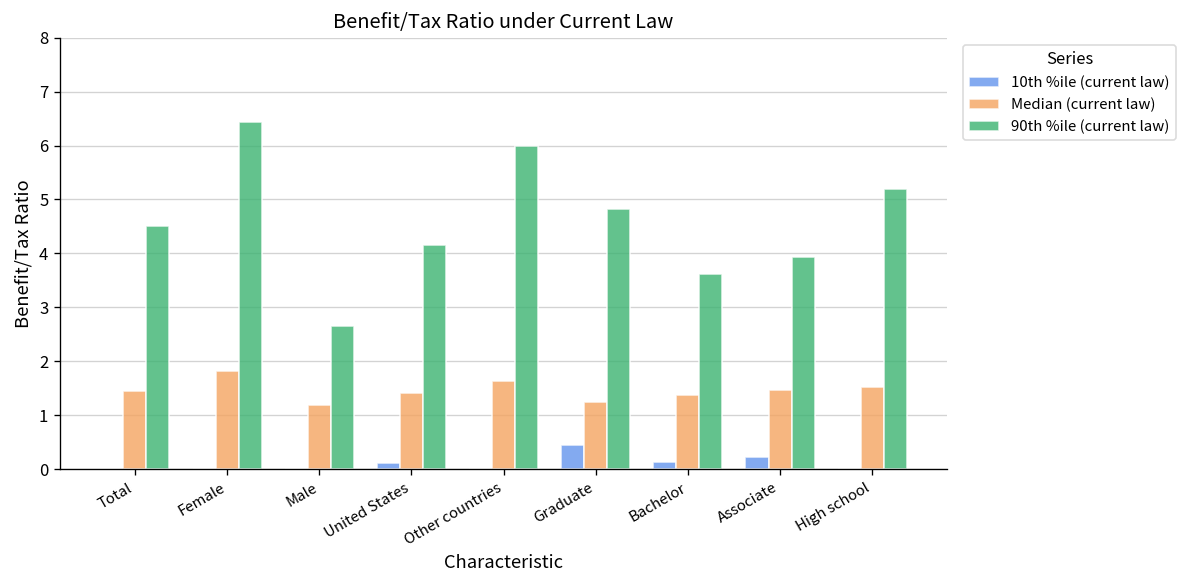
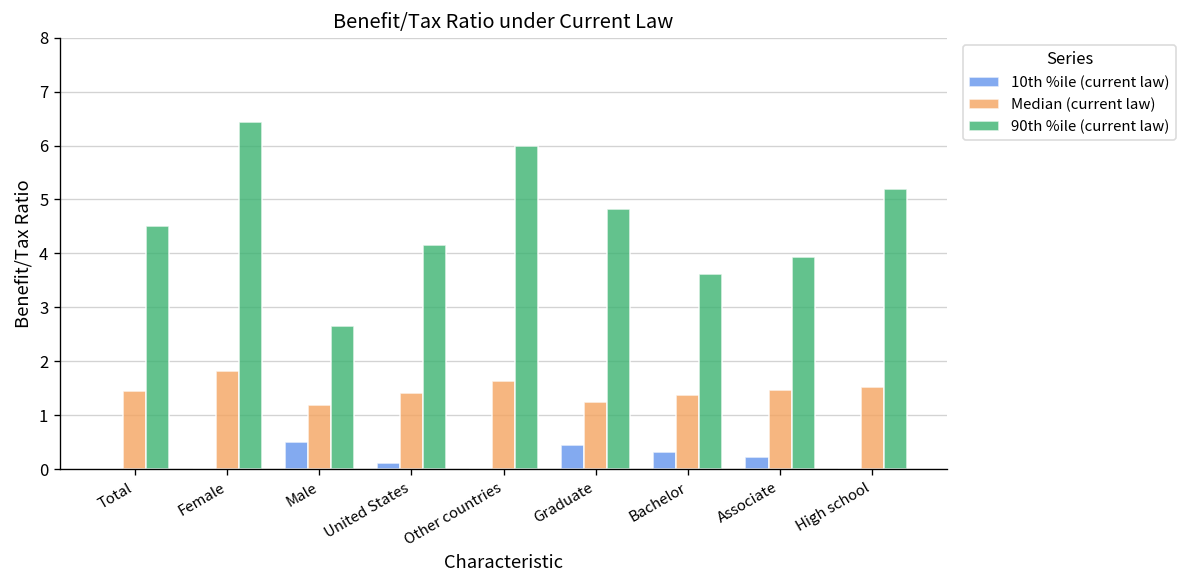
10th %ile (current law), Male: 0.0 -> 0.5
10th %ile (current law), Bachelor: 0.1 -> 0.3
